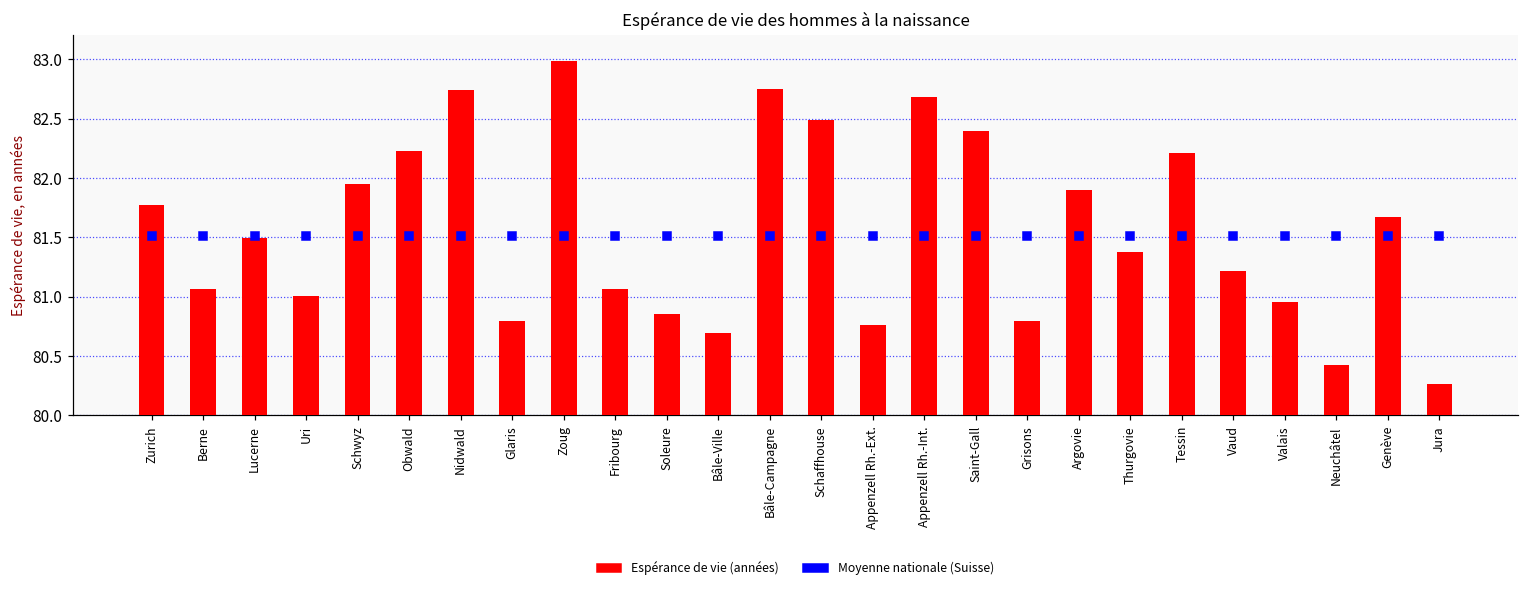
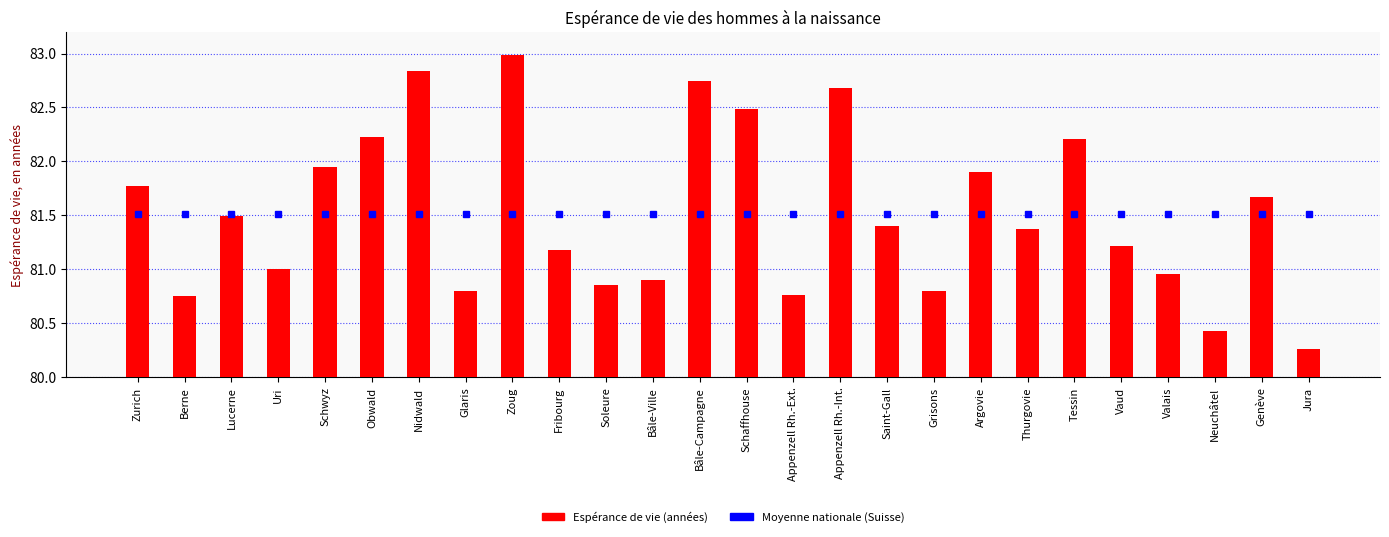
Espérance de vie (années), Berne: 81.06 -> 80.76
Espérance de vie (années), Nidwald: 82.74 -> 82.84
Espérance de vie (années), Fribourg: 81.06 -> 81.18
Espérance de vie (années), Bâle-Ville: 80.69 -> 80.90
Espérance de vie (années), Saint-Gall: 82.40 -> 81.40
